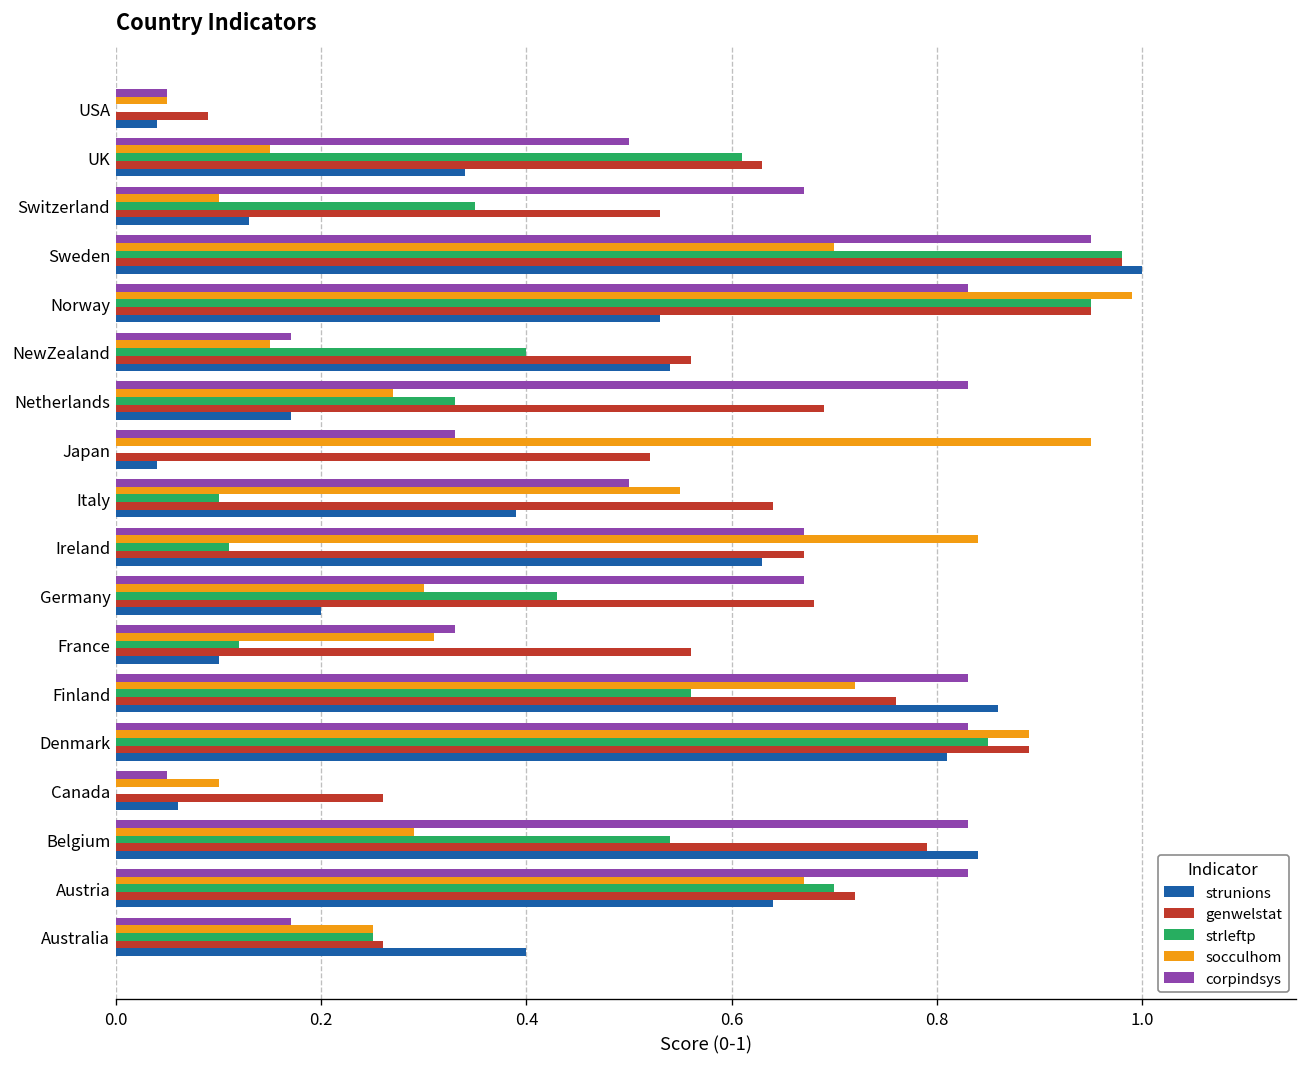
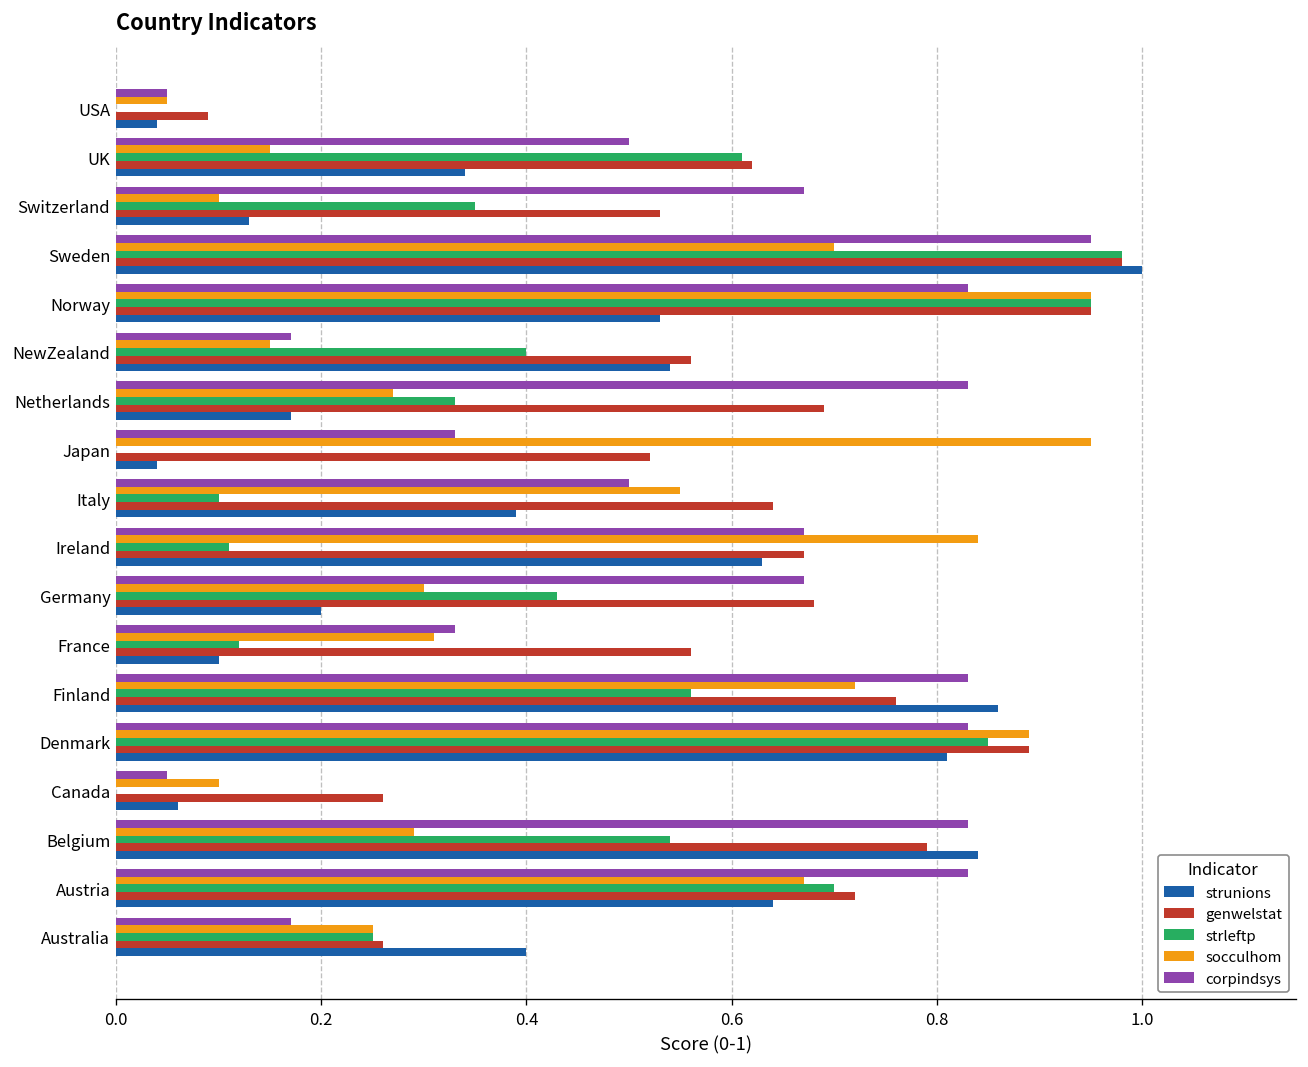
genwelstat, UK: 0.63 -> 0.62
socculhom, Norway: 0.99 -> 0.95
